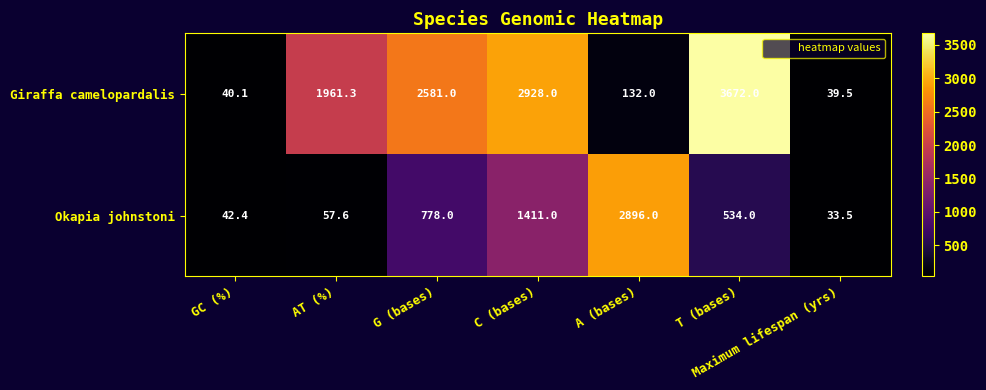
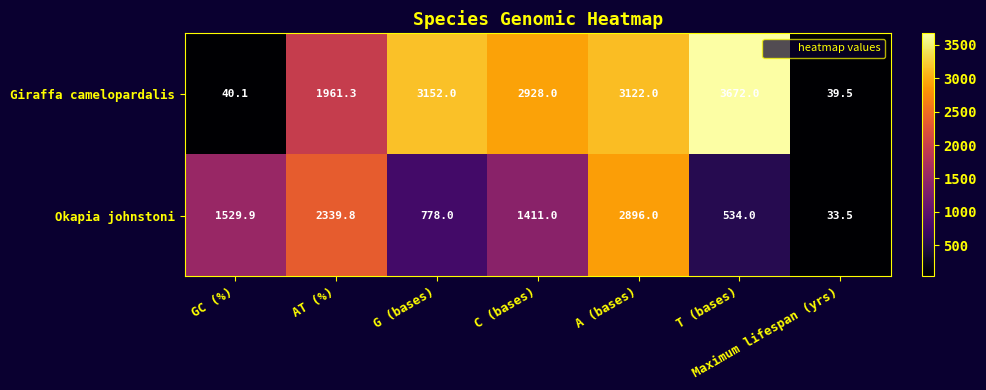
Giraffa camelopardalis, G (bases): 2581.0 -> 3152.0
Giraffa camelopardalis, A (bases): 132.0 -> 3122.0
Okapia johnstoni, GC (%): 42.4 -> 1529.9
Okapia johnstoni, AT (%): 57.6 -> 2339.8
